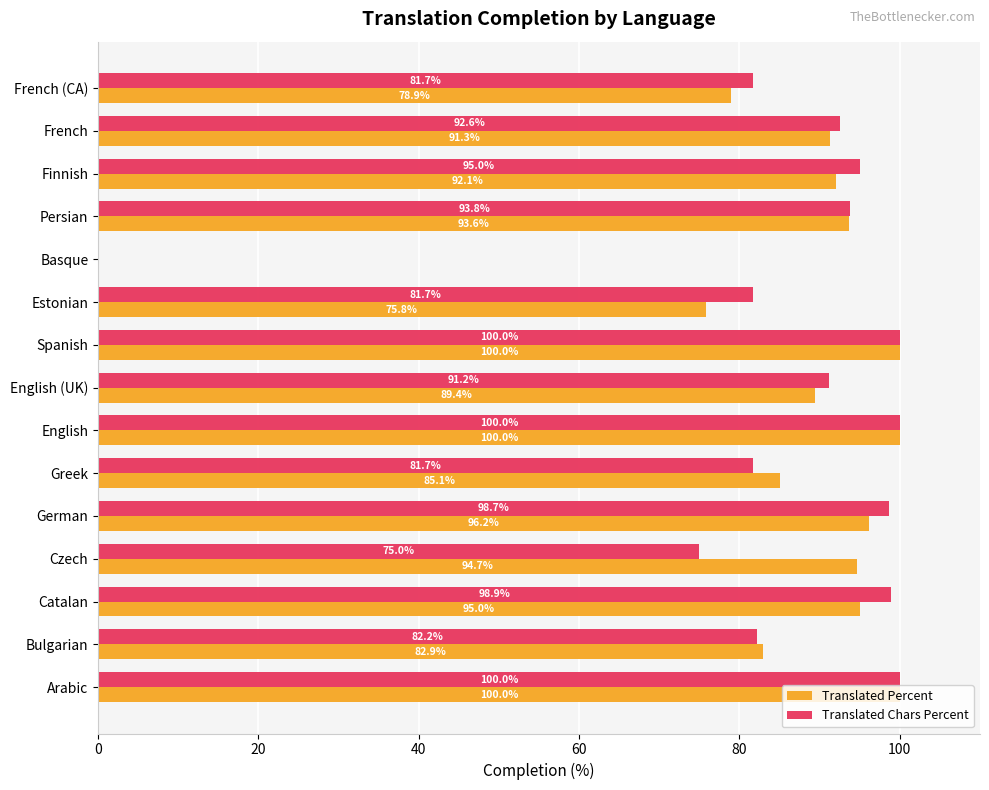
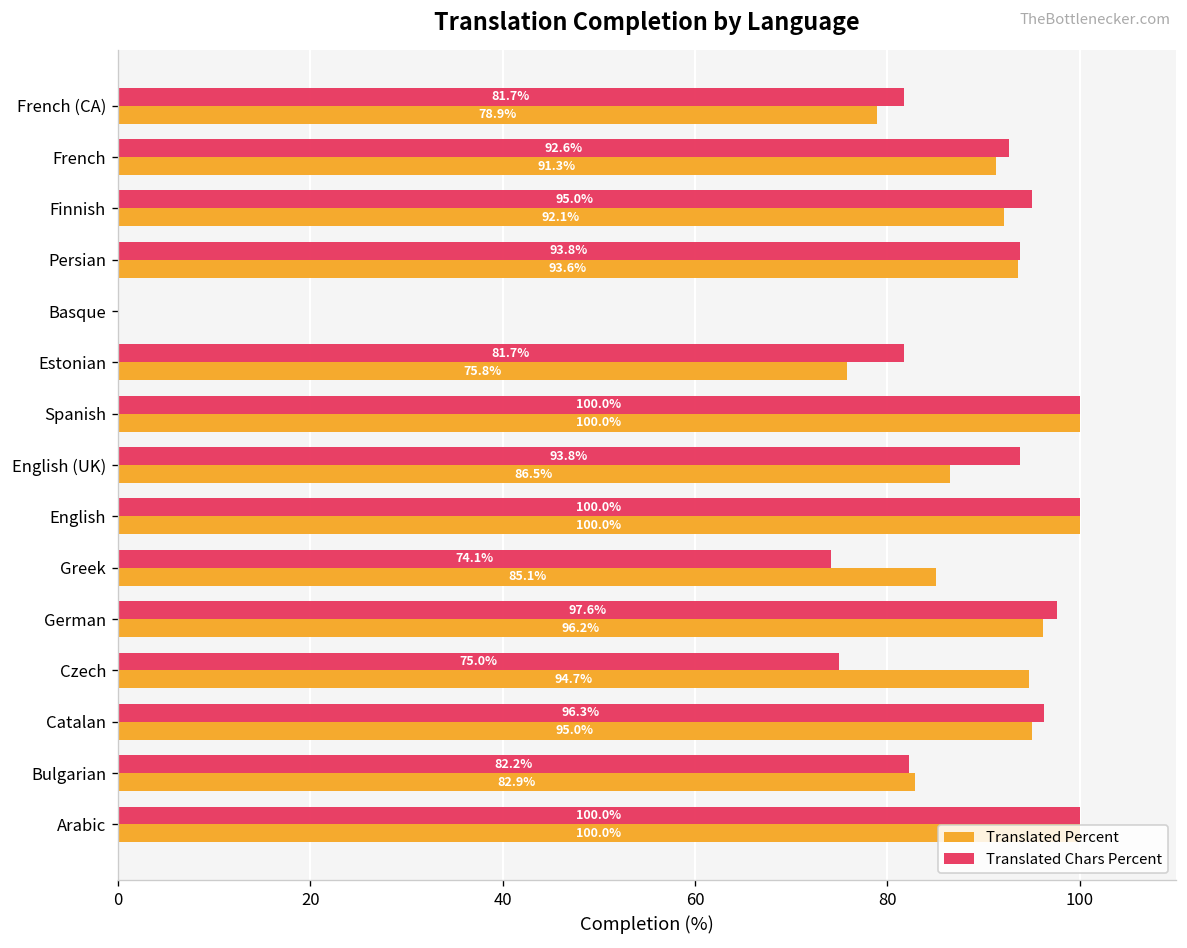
Translated Chars Percent, English (UK): 91.2% -> 93.8%
Translated Percent, English (UK): 89.4% -> 86.5%
Translated Chars Percent, Greek: 81.7% -> 74.1%
Translated Chars Percent, German: 98.7% -> 97.6%
Translated Chars Percent, Catalan: 98.9% -> 96.3%
